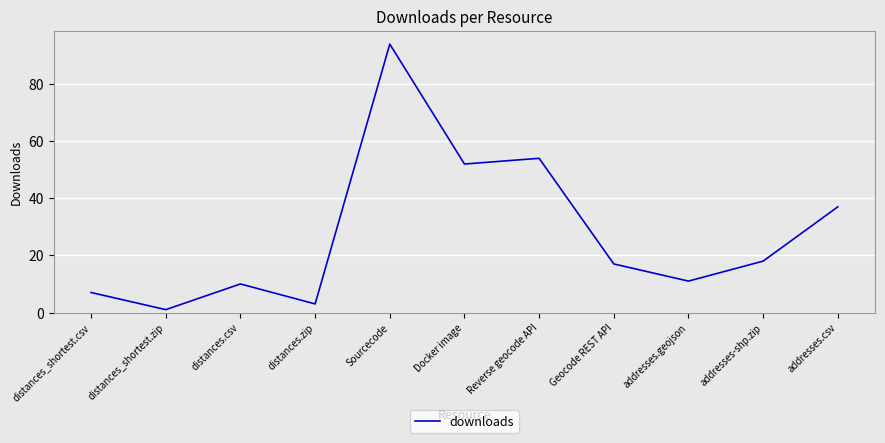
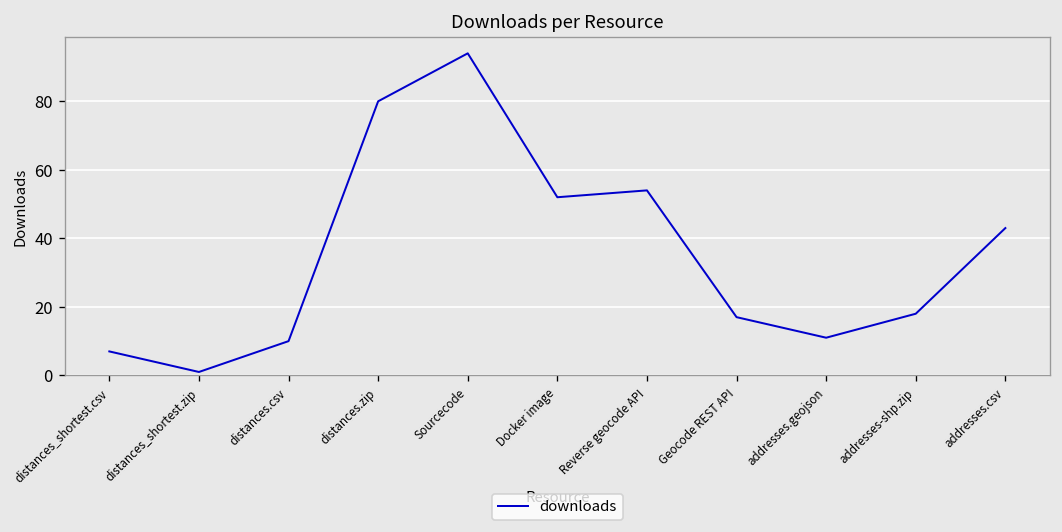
distances.zip: 3 -> 80
addresses.csv: 37 -> 43
